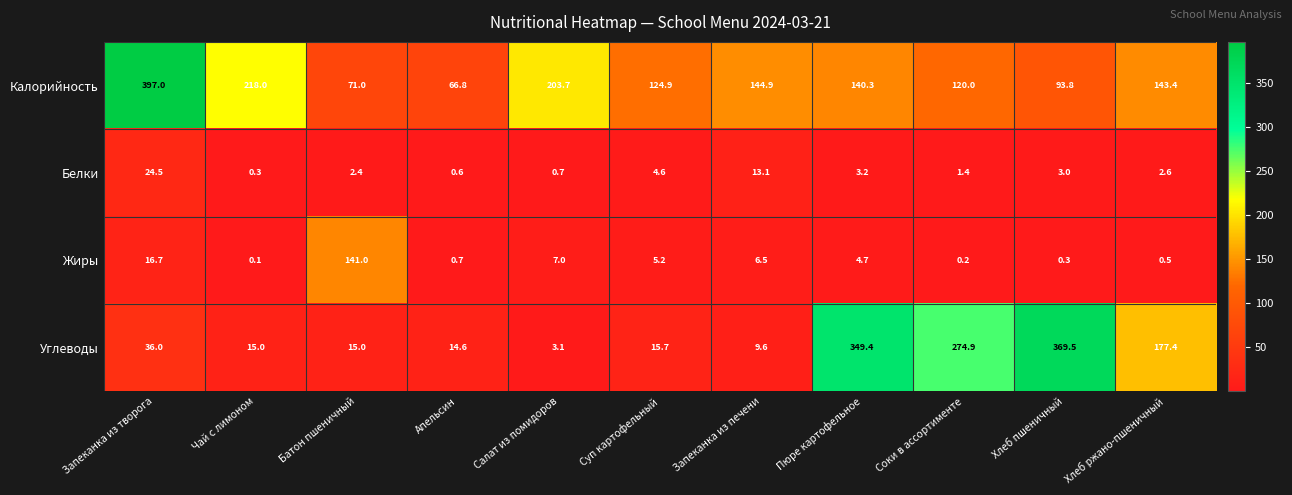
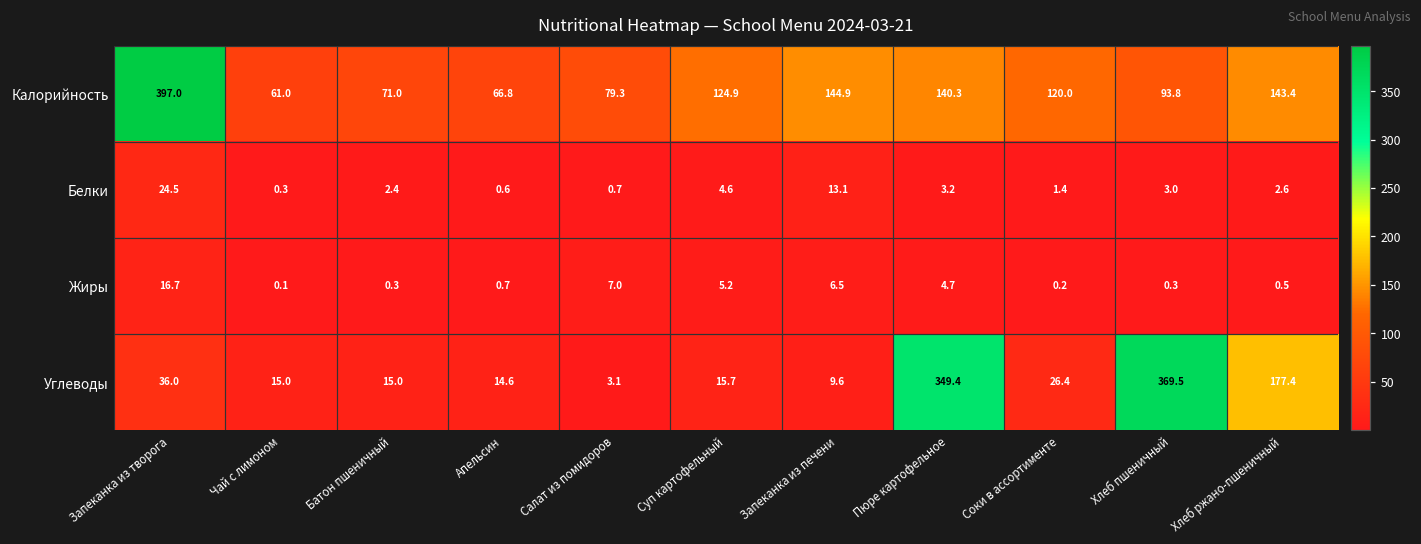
Калорийность, Чай с лимоном: 218.0 -> 61.0
Калорийность, Салат из помидоров: 203.7 -> 79.3
Жиры, Батон пшеничный: 141.0 -> 0.3
Углеводы, Соки в ассортименте: 274.9 -> 26.4
